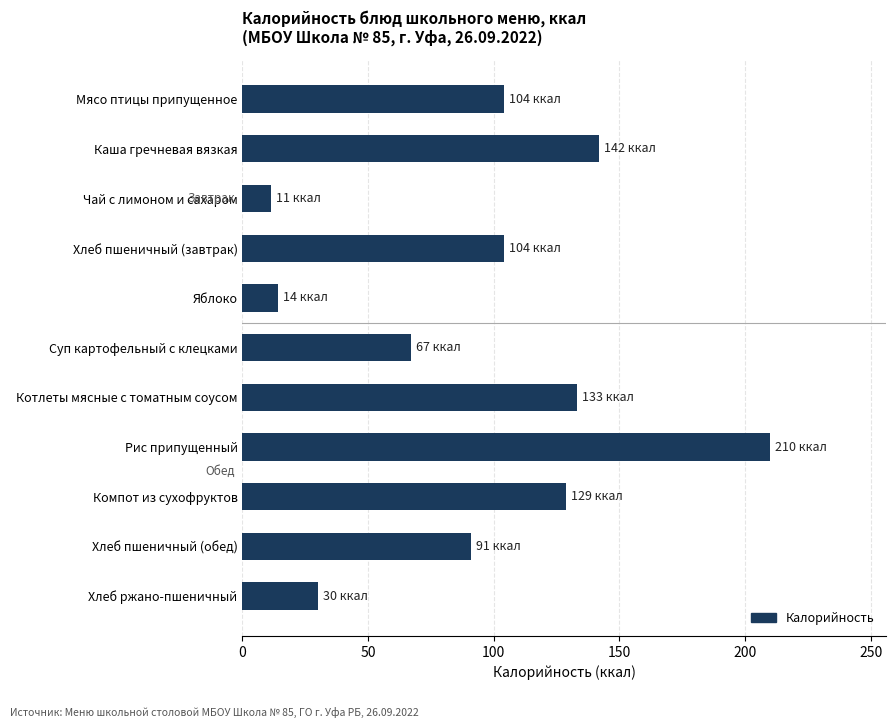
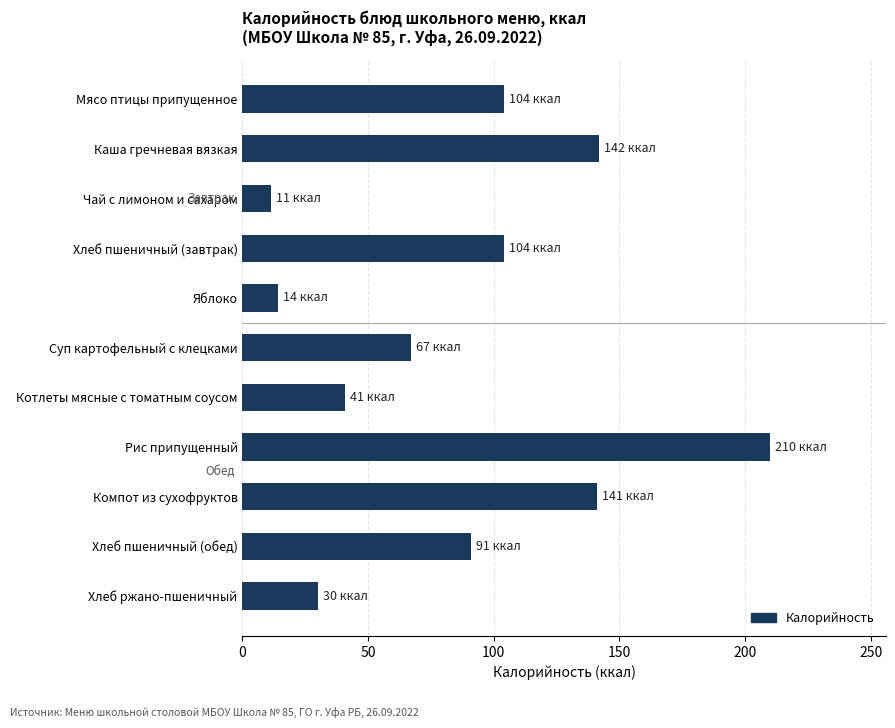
Котлеты мясные с томатным соусом: 133 -> 41
Компот из сухофруктов: 129 -> 141
